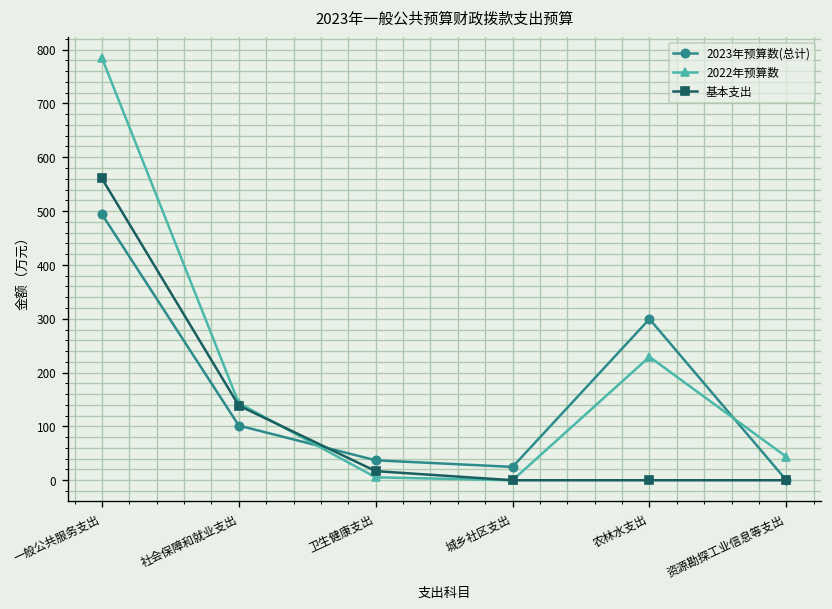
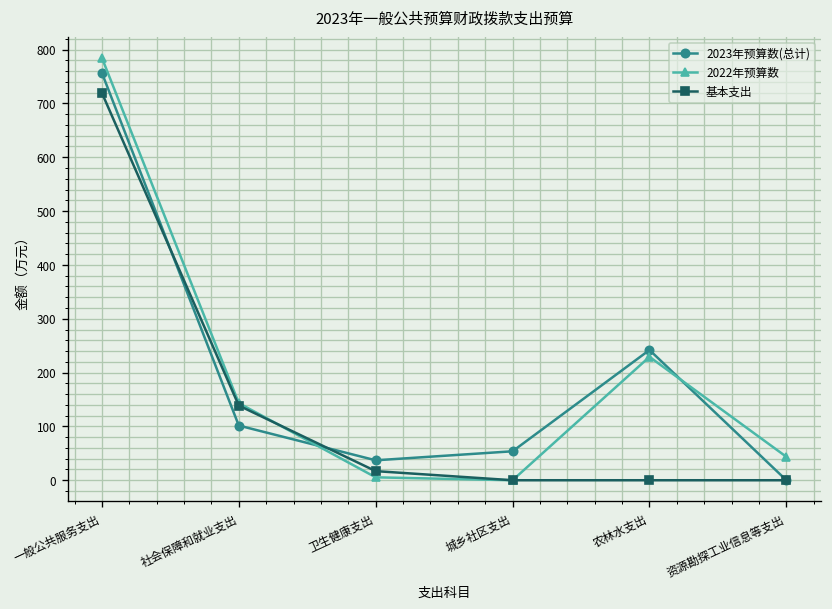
2023年预算数(总计), 一般公共服务支出: 490 -> 760
基本支出, 一般公共服务支出: 560 -> 720
2023年预算数(总计), 城乡社区支出: 20 -> 50
2023年预算数(总计), 农林水支出: 300 -> 240
